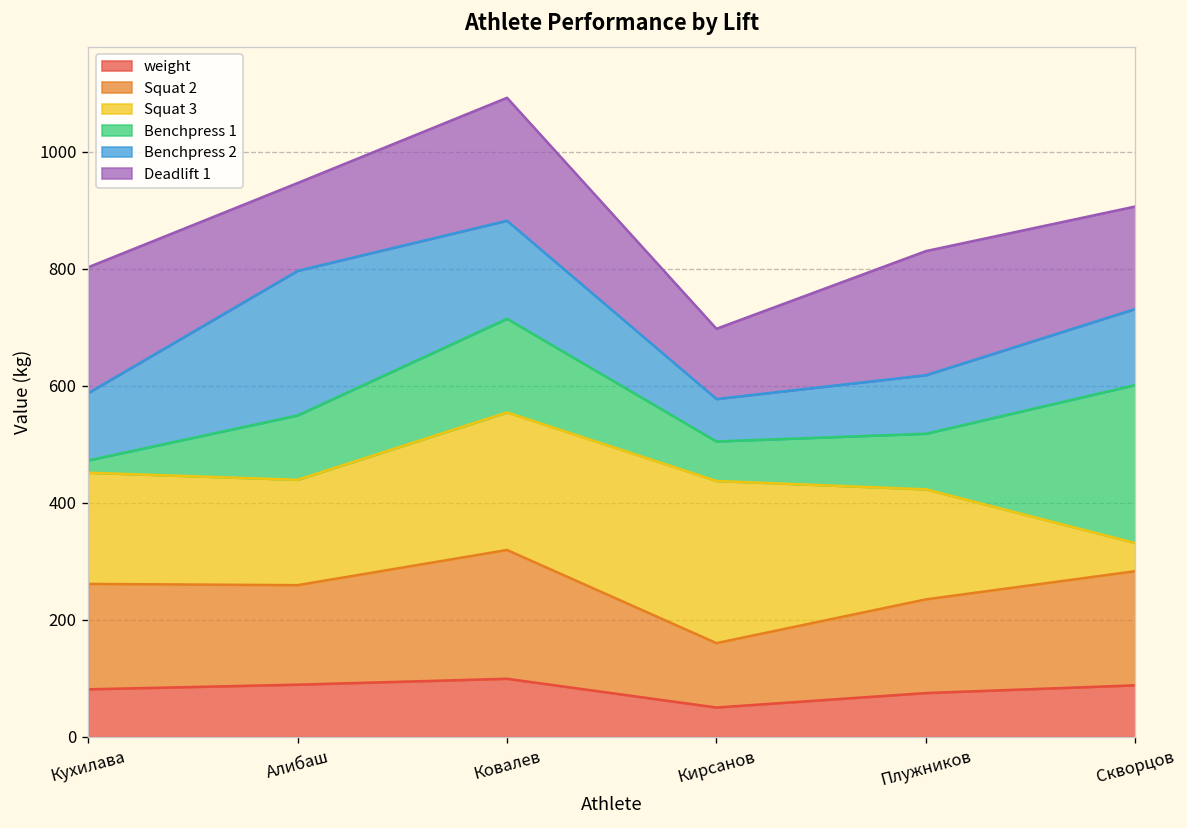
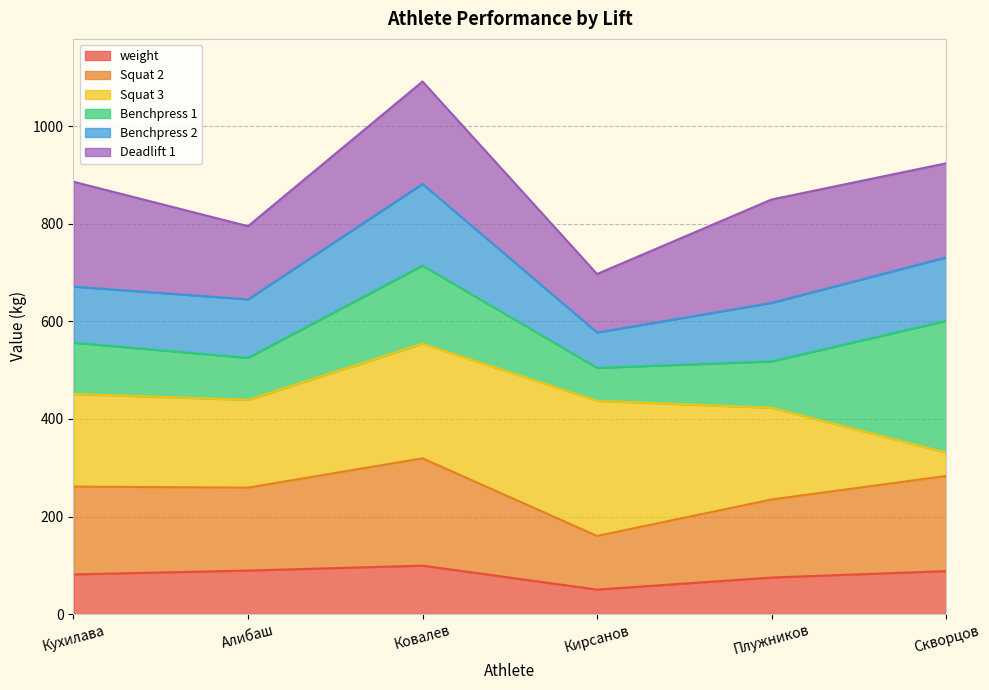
Benchpress 1, Кухилава: 20 -> 100
Benchpress 1, Алибаш: 110 -> 90
Benchpress 2, Алибаш: 250 -> 120
Benchpress 2, Плужников: 100 -> 120
Deadlift 1, Скворцов: 180 -> 190
